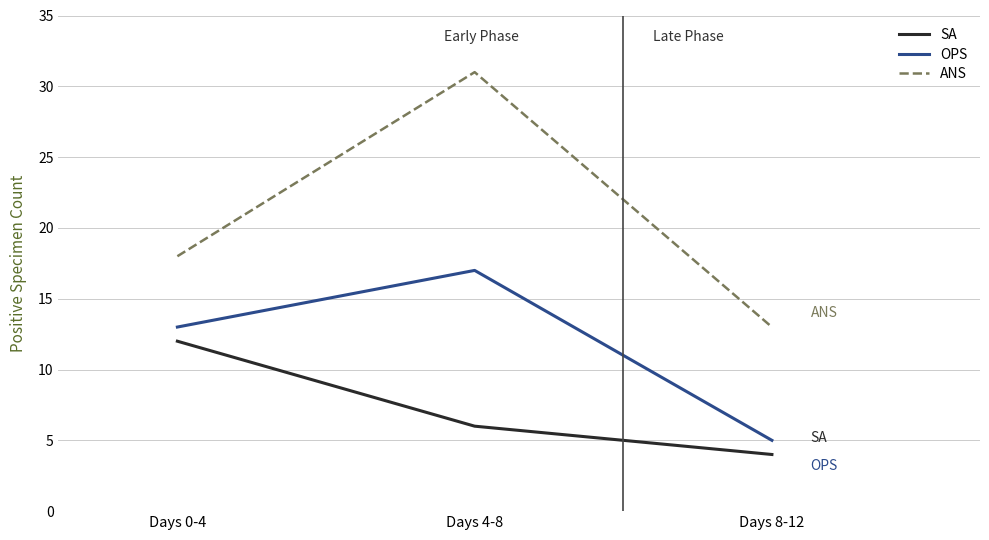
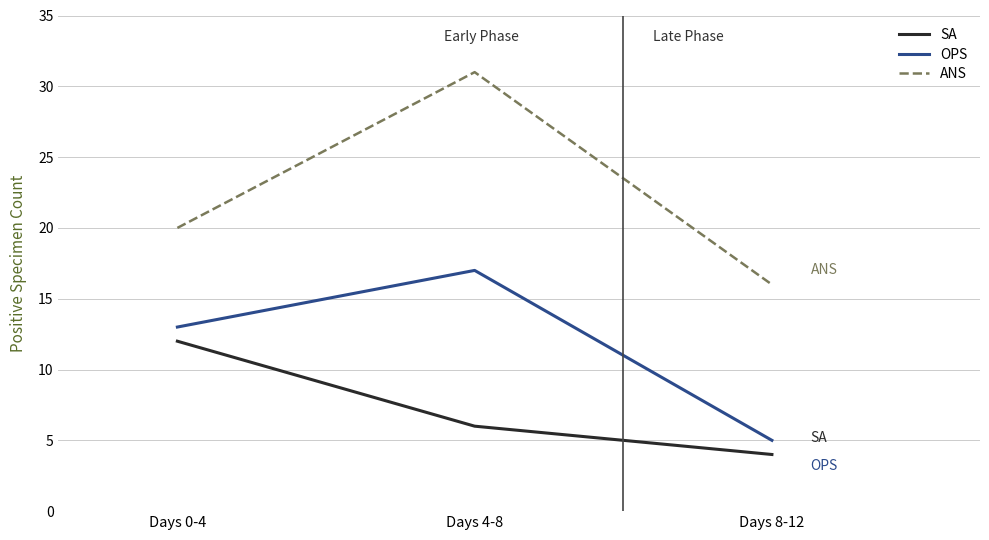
ANS, Days 0-4: 18 -> 20
ANS, Days 8-12: 13 -> 16
